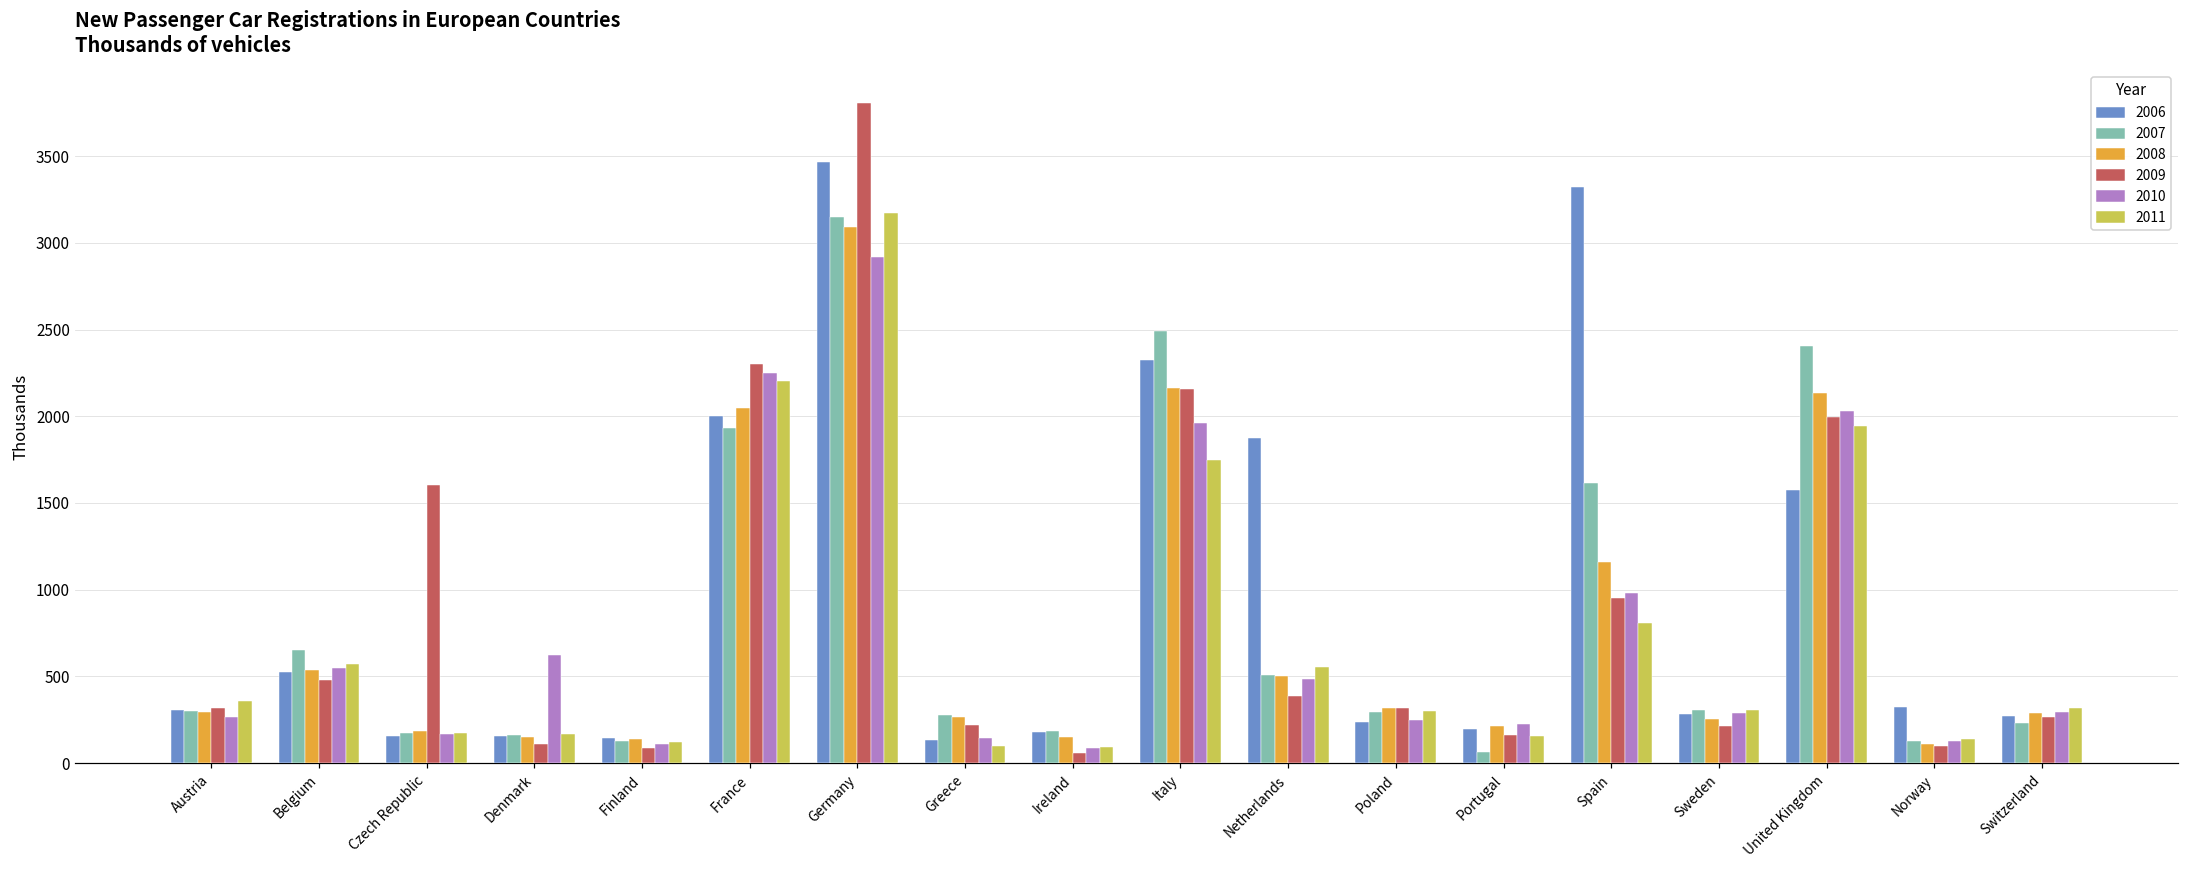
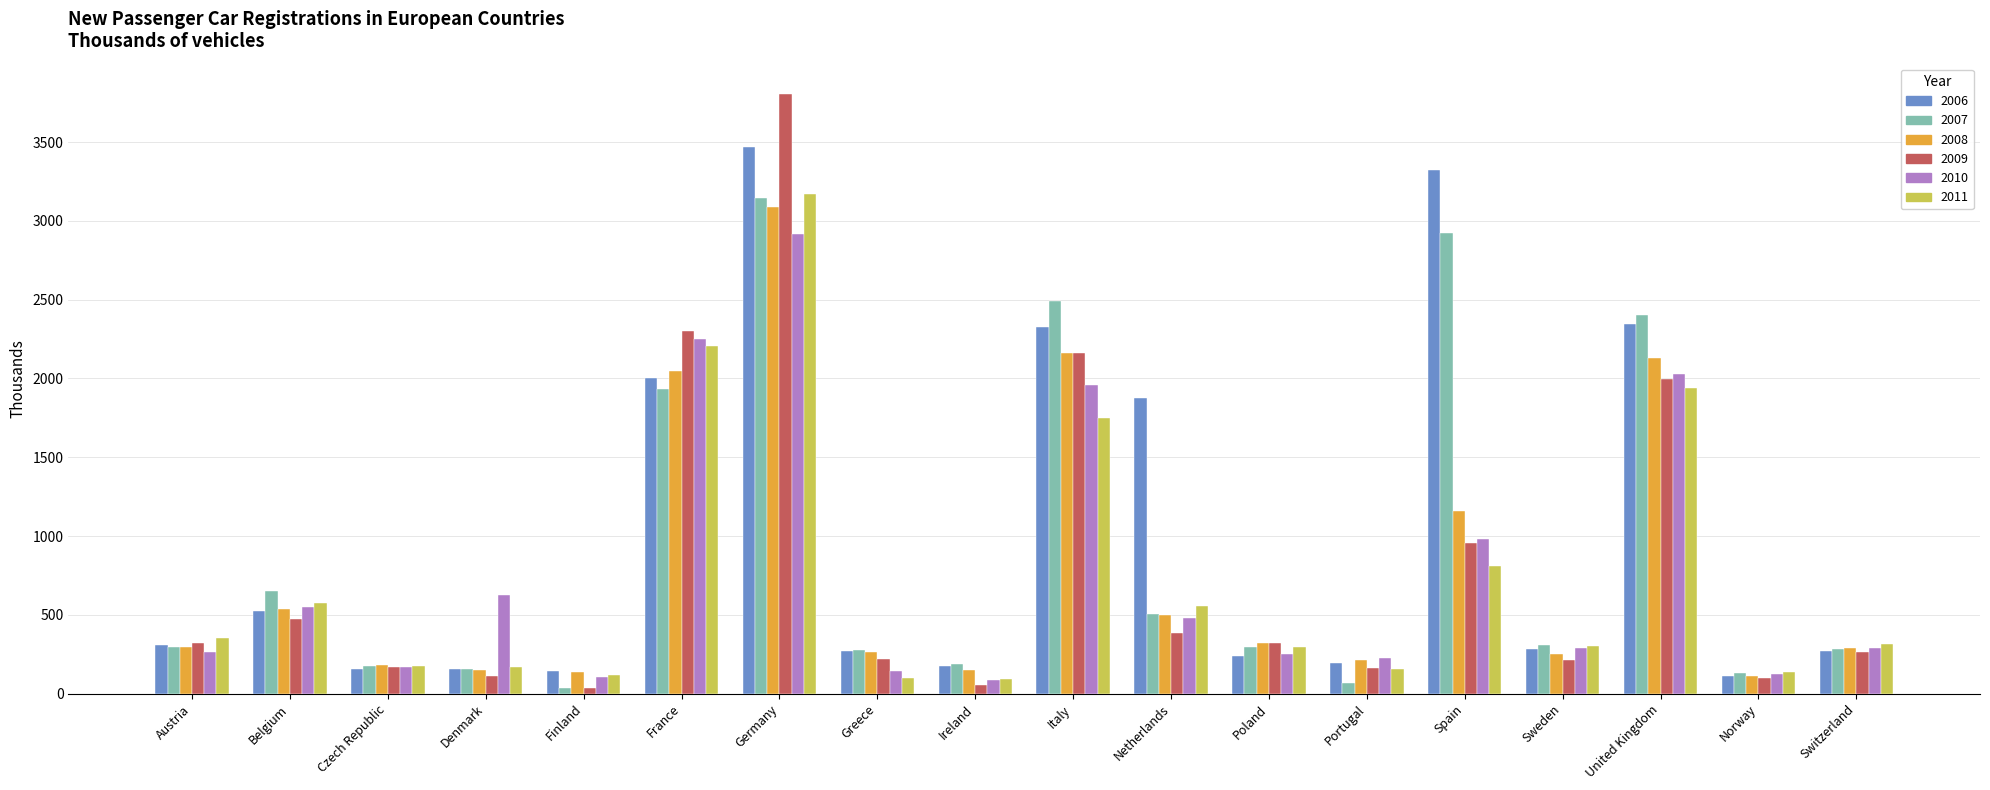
2009, Czech Republic: 1600 -> 170
2007, Finland: 130 -> 40
2009, Finland: 90 -> 40
2006, Greece: 130 -> 270
2007, Spain: 1610 -> 2920
2006, United Kingdom: 1570 -> 2340
2006, Norway: 320 -> 110
2007, Switzerland: 230 -> 280
